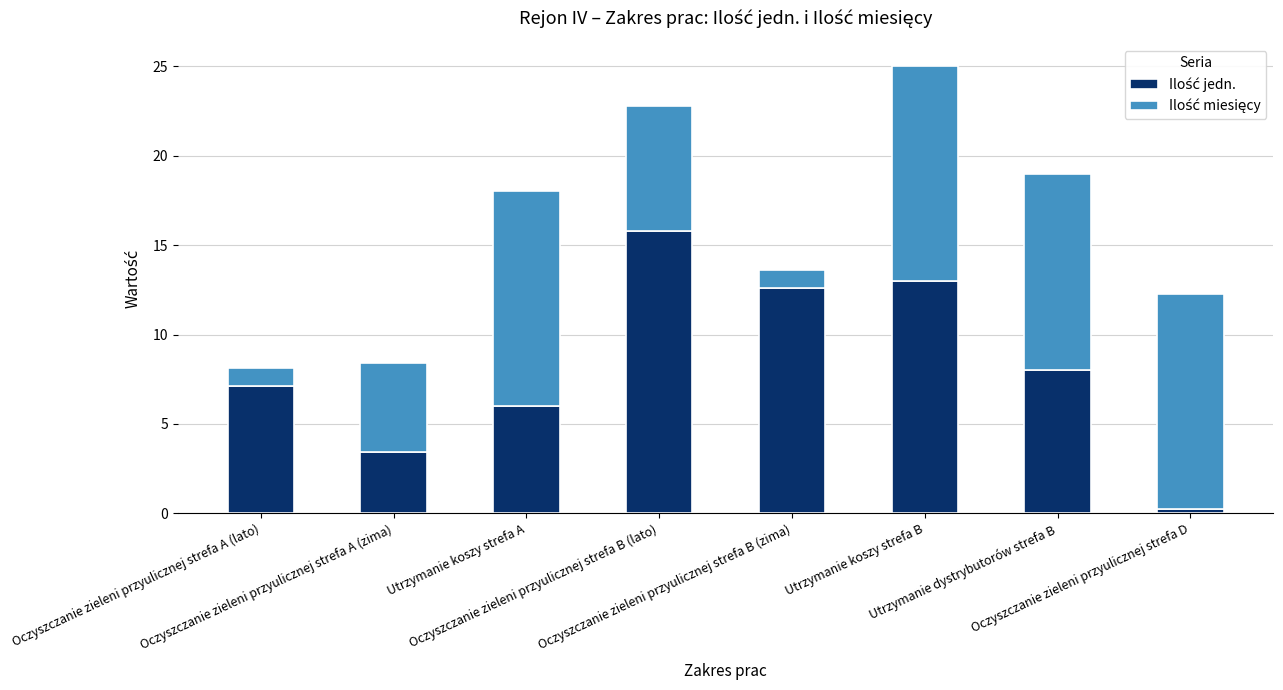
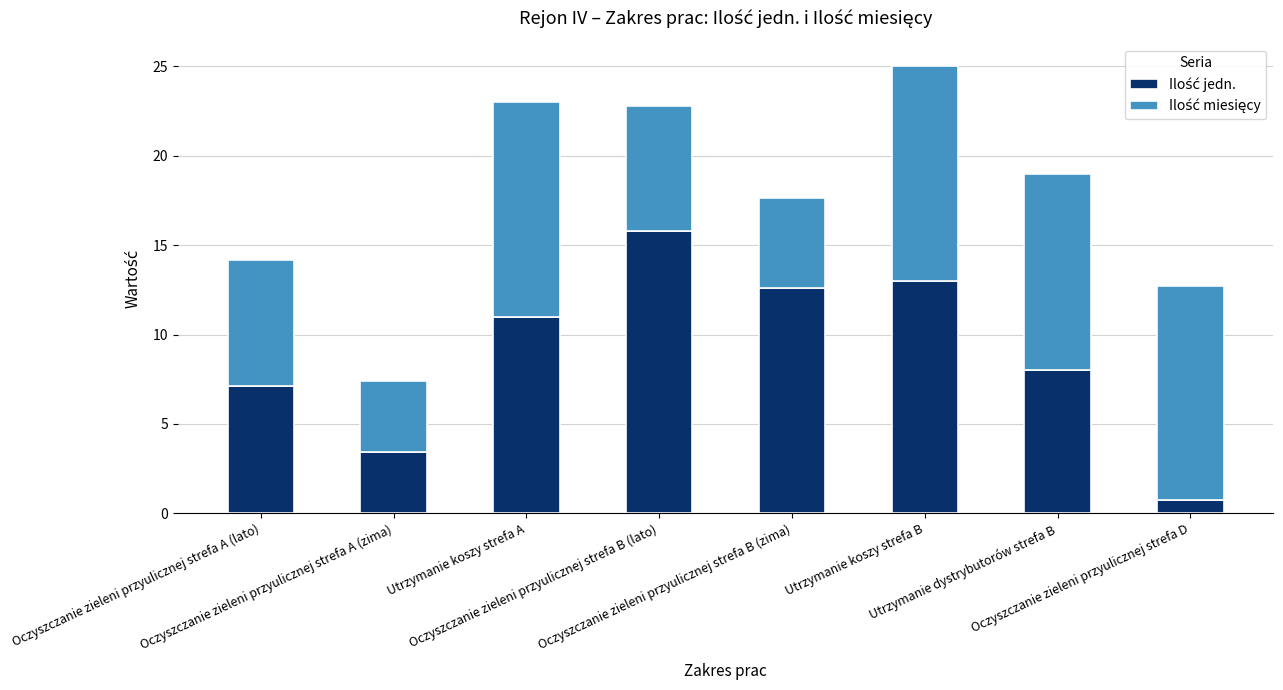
Ilość miesięcy, Oczyszczanie zieleni przyulicznej strefa A (lato): 1 -> 7
Ilość miesięcy, Oczyszczanie zieleni przyulicznej strefa A (zima): 5 -> 4
Ilość jedn., Utrzymanie koszy strefa A: 6 -> 11
Ilość miesięcy, Oczyszczanie zieleni przyulicznej strefa B (zima): 1 -> 5
Ilość jedn., Oczyszczanie zieleni przyulicznej strefa D: 0.2 -> 0.7
